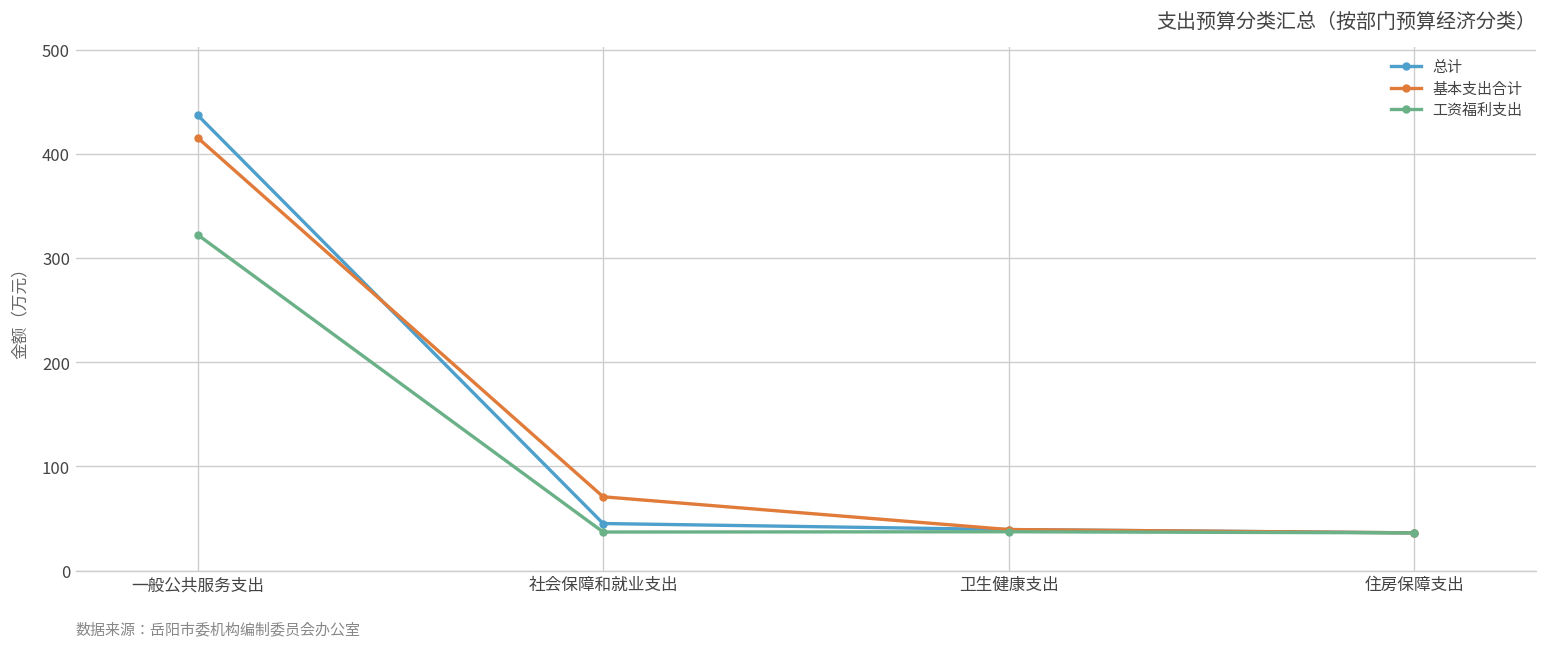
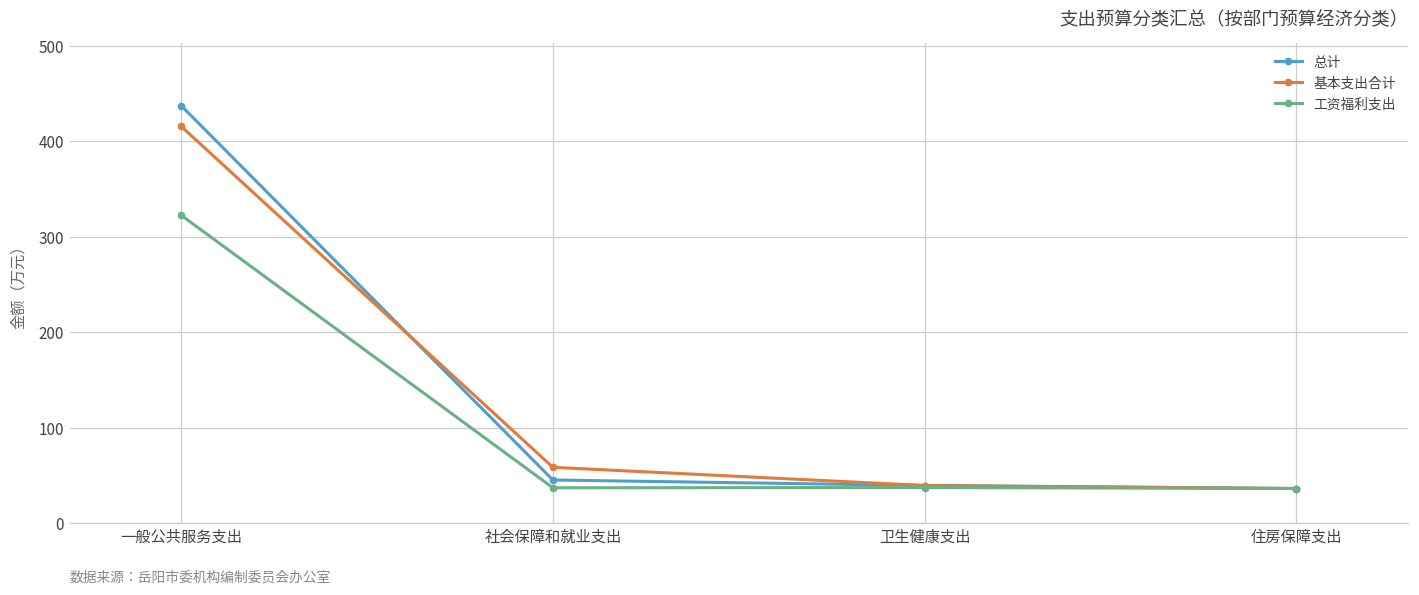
基本支出合计, 社会保障和就业支出: 70 -> 60
